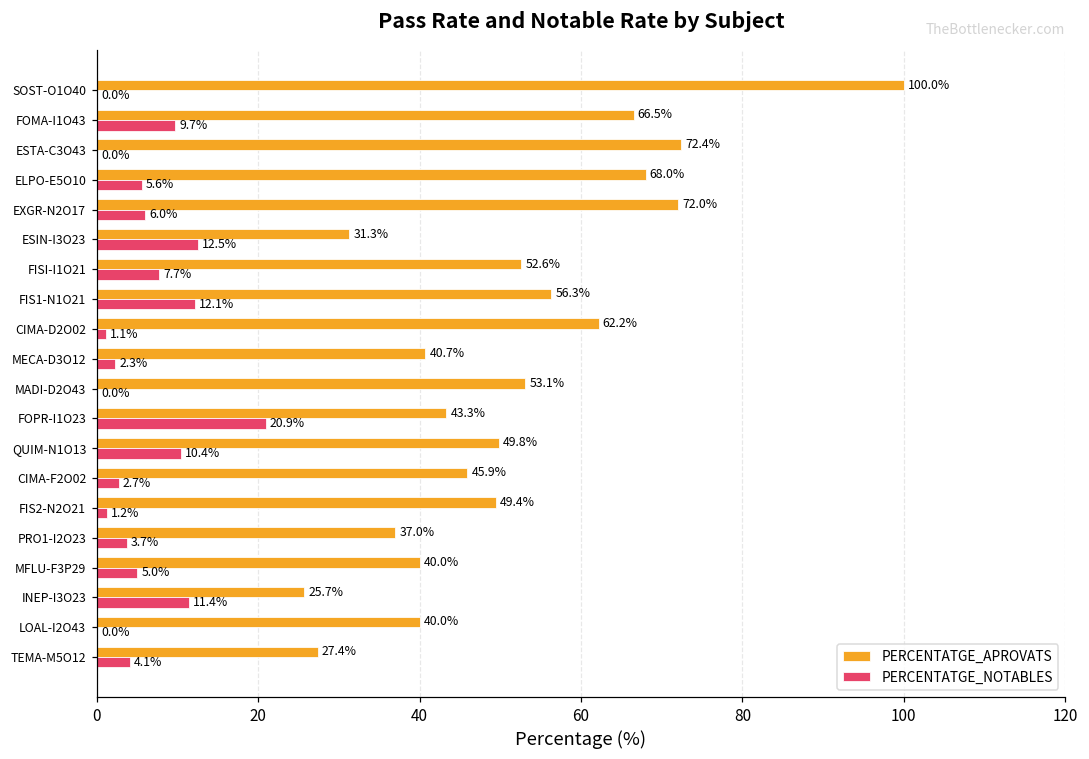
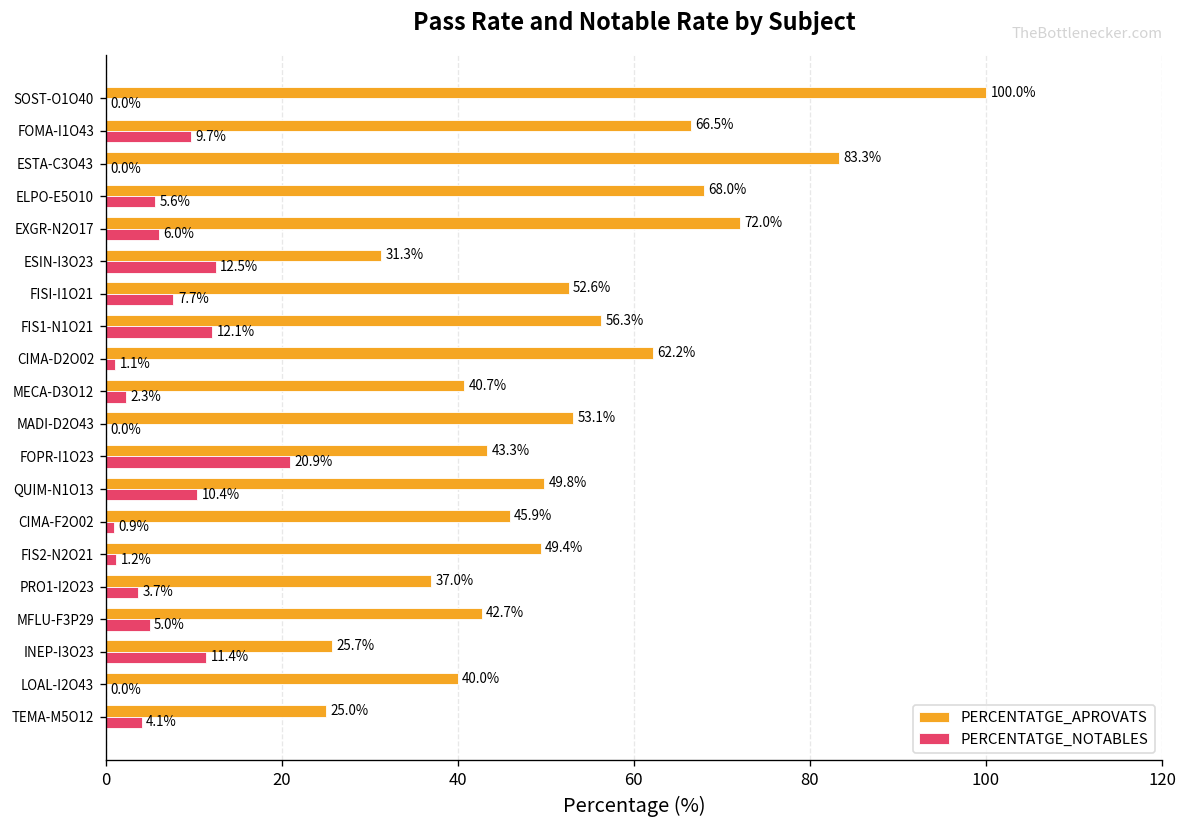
PERCENTATGE_APROVATS, ESTA-C3O43: 72.4% -> 83.3%
PERCENTATGE_NOTABLES, CIMA-F2O02: 2.7% -> 0.9%
PERCENTATGE_APROVATS, MFLU-F3P29: 40.0% -> 42.7%
PERCENTATGE_APROVATS, TEMA-M5O12: 27.4% -> 25.0%
